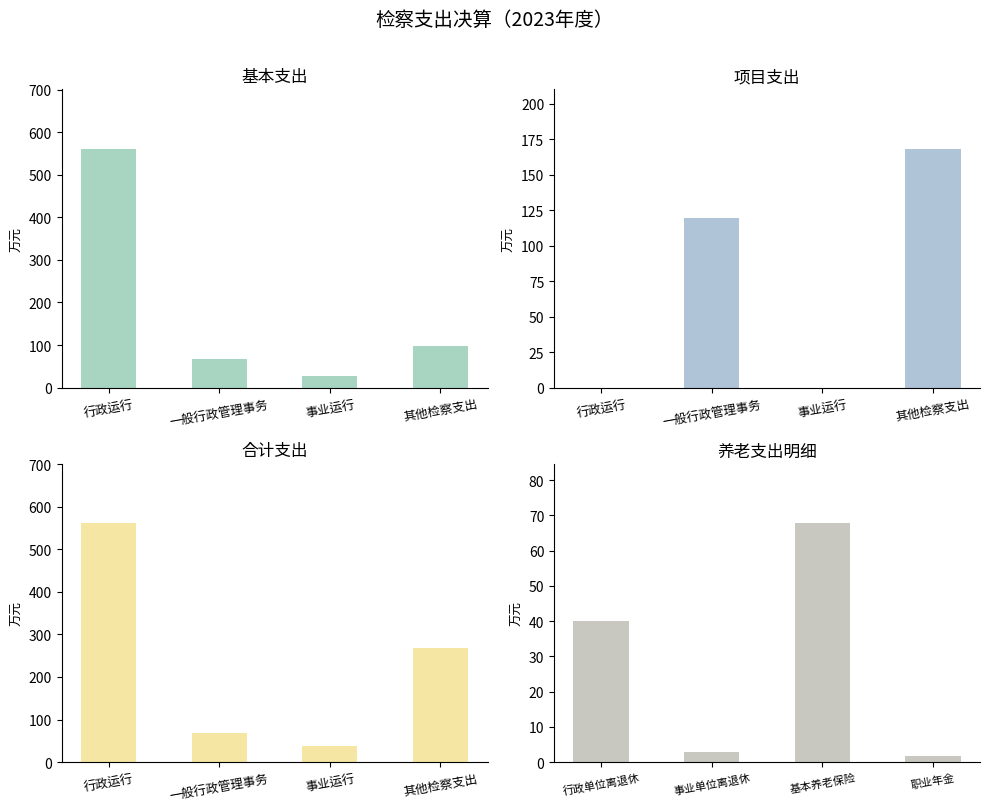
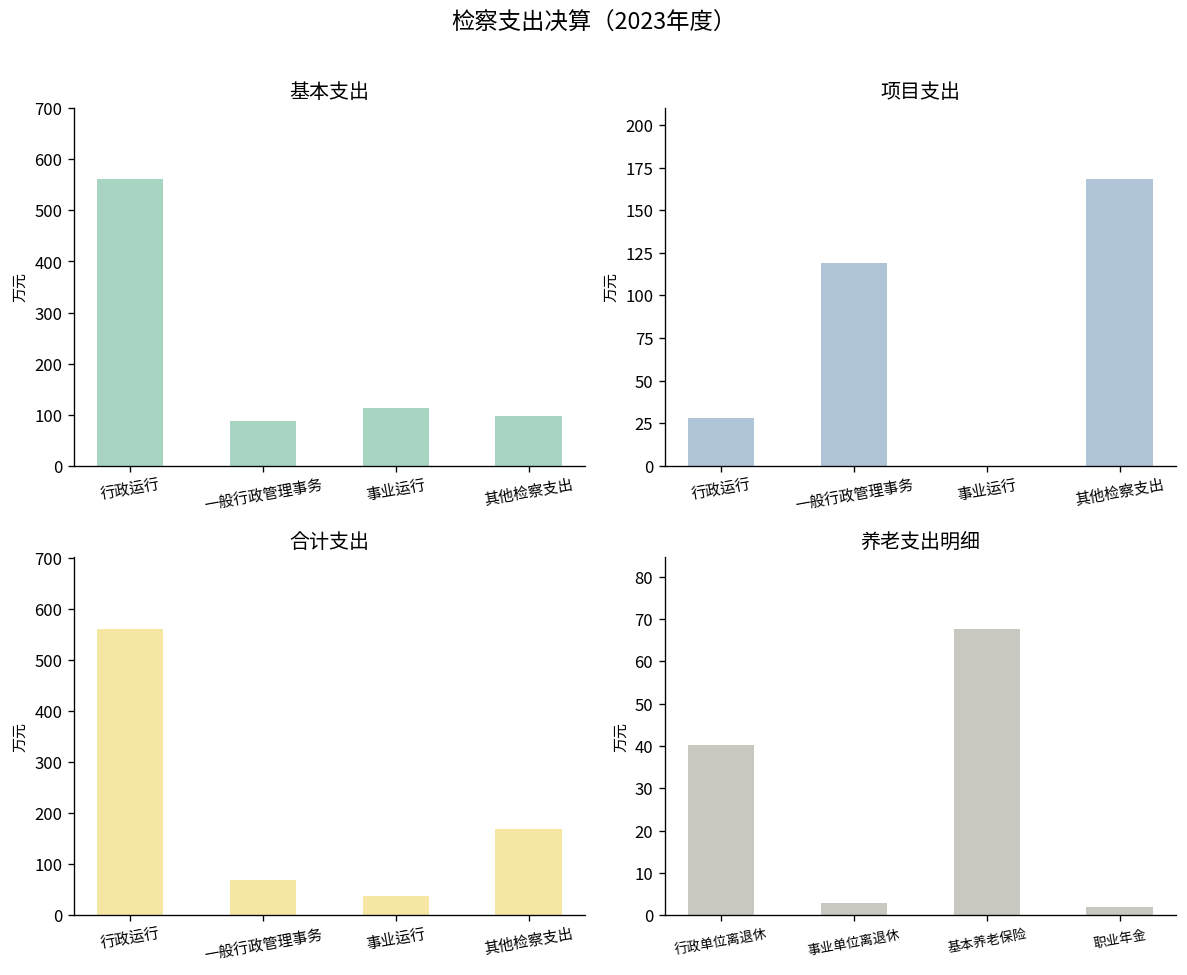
基本支出, 一般行政管理事务: 70 -> 90
基本支出, 事业运行: 30 -> 110
项目支出, 行政运行: 0 -> 28
合计支出, 其他检察支出: 270 -> 170
